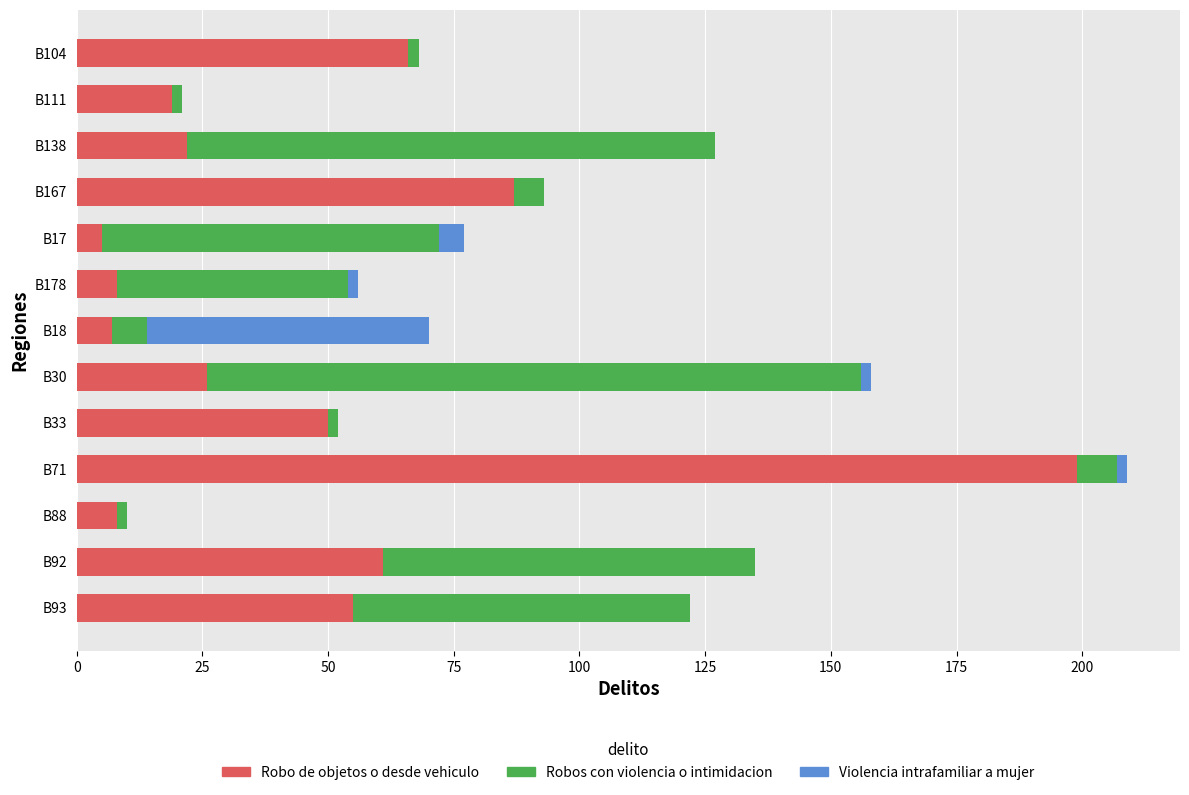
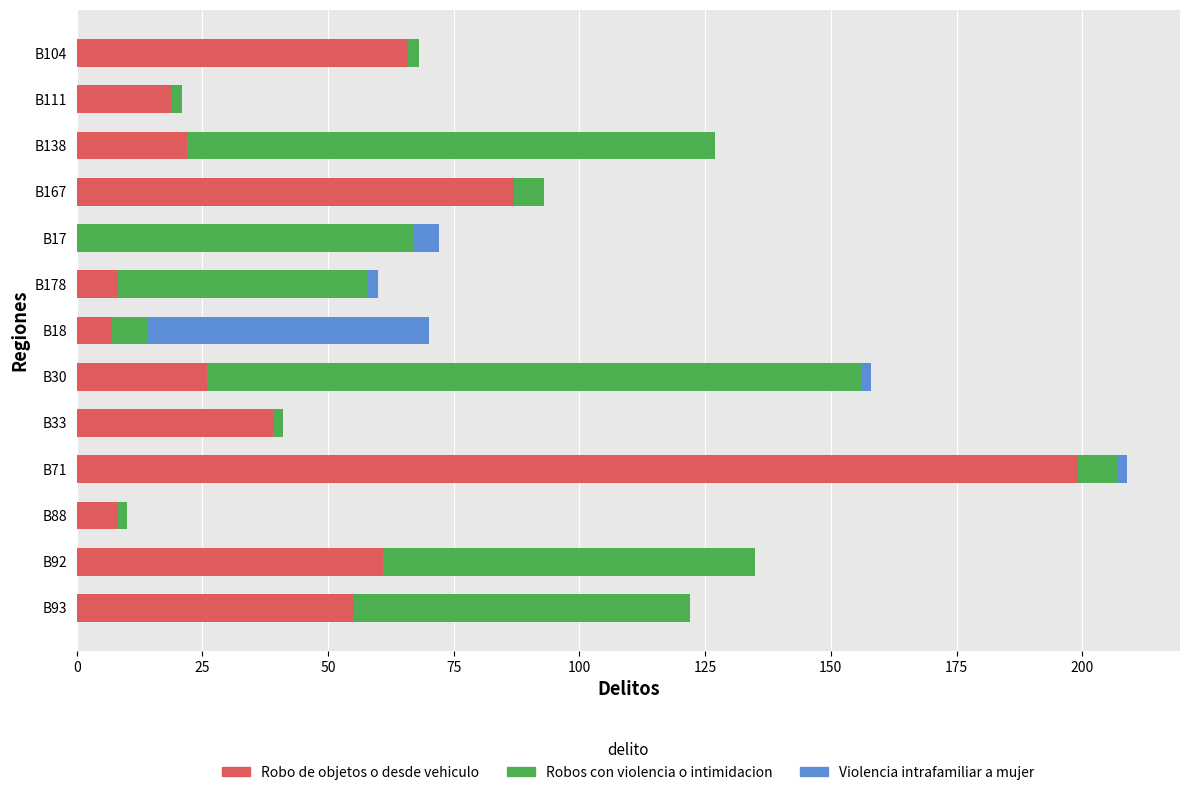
Robo de objetos o desde vehiculo, B17: 5 -> 0
Robos con violencia o intimidacion, B178: 46 -> 50
Robo de objetos o desde vehiculo, B33: 50 -> 39
